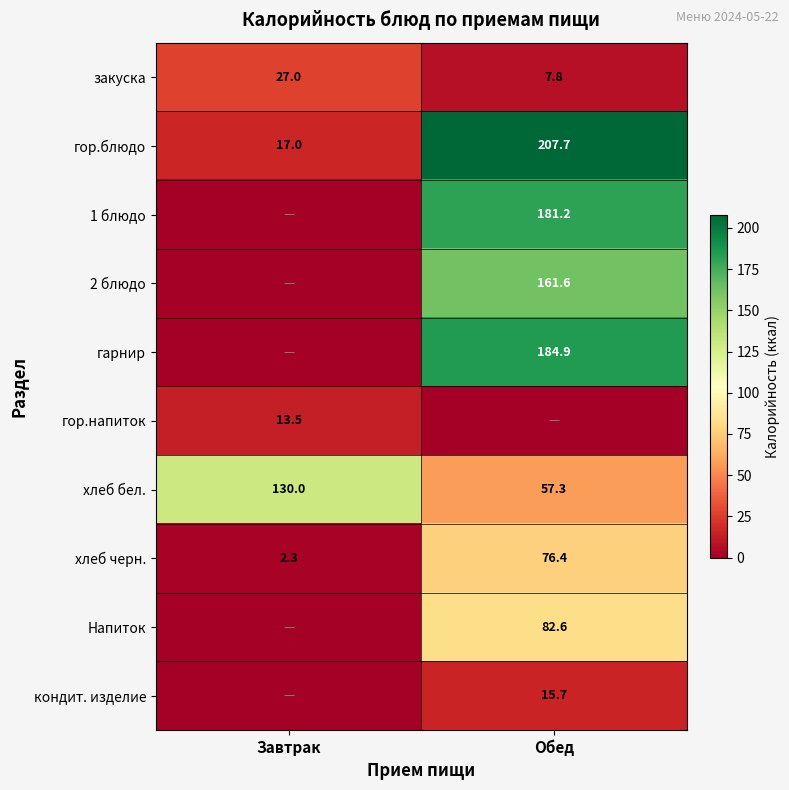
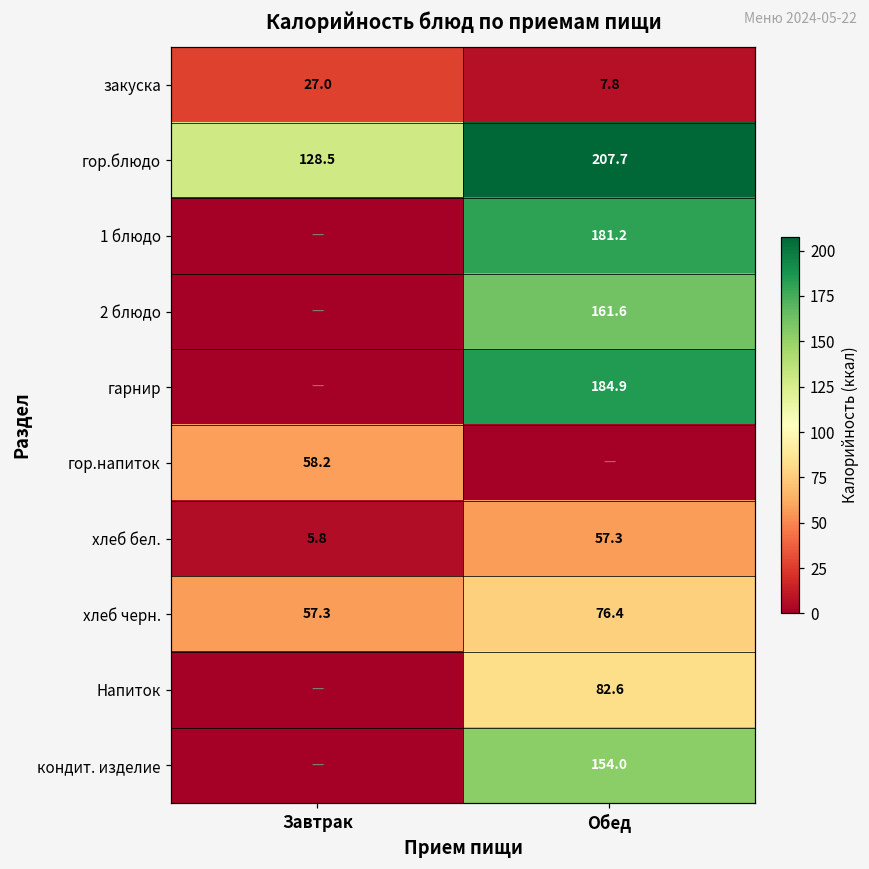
гор.блюдо, Завтрак: 17.0 -> 128.5
гор.напиток, Завтрак: 13.5 -> 58.2
хлеб бел., Завтрак: 130.0 -> 5.8
хлеб черн., Завтрак: 2.3 -> 57.3
кондит. изделие, Обед: 15.7 -> 154.0
